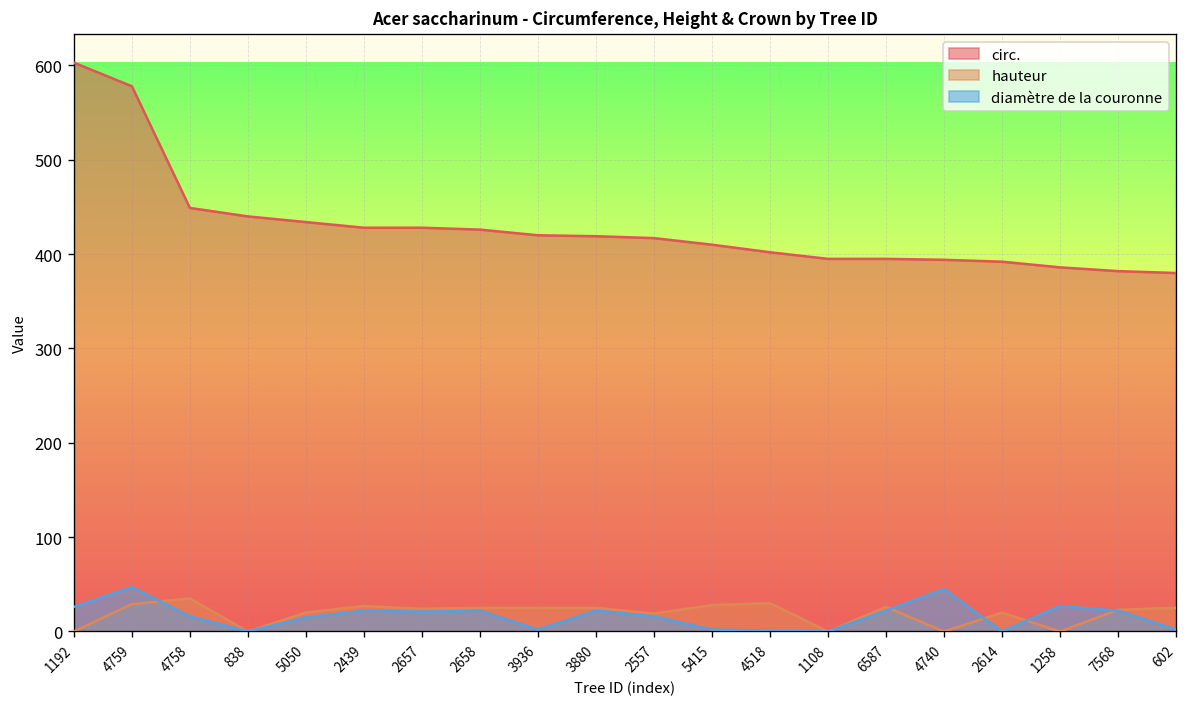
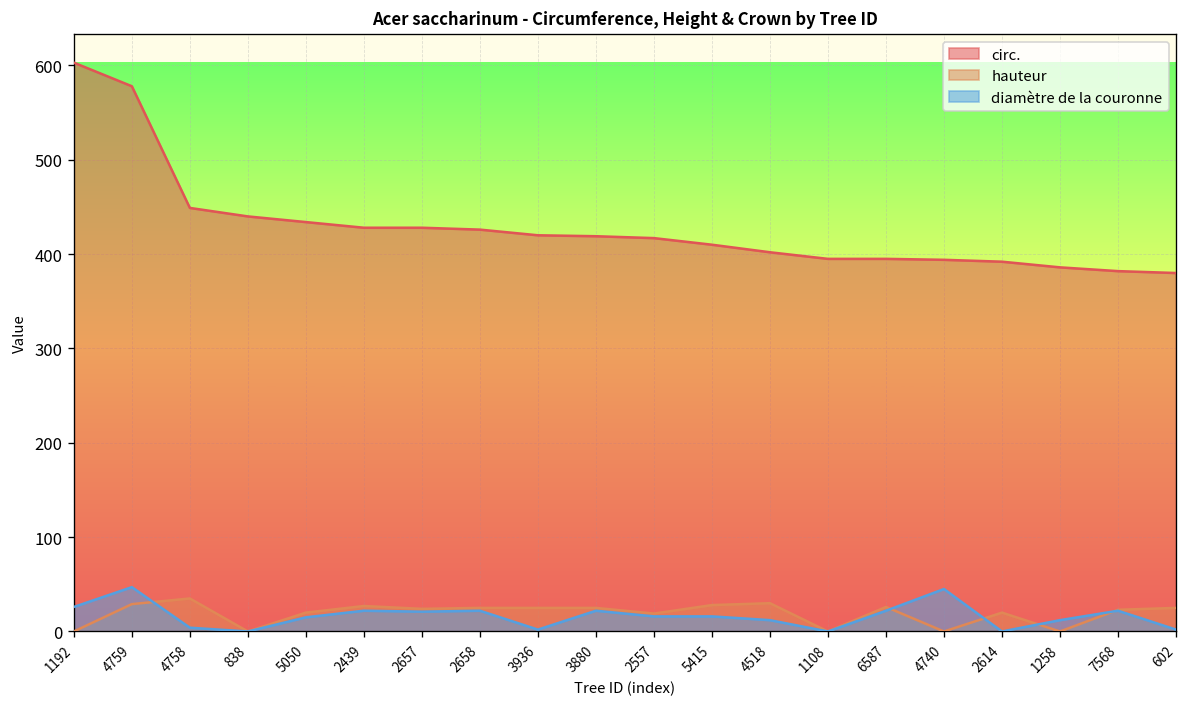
diamètre de la couronne, 4758: 20 -> 0
diamètre de la couronne, 5415: 0 -> 20
diamètre de la couronne, 4518: 0 -> 10
diamètre de la couronne, 1258: 30 -> 10
